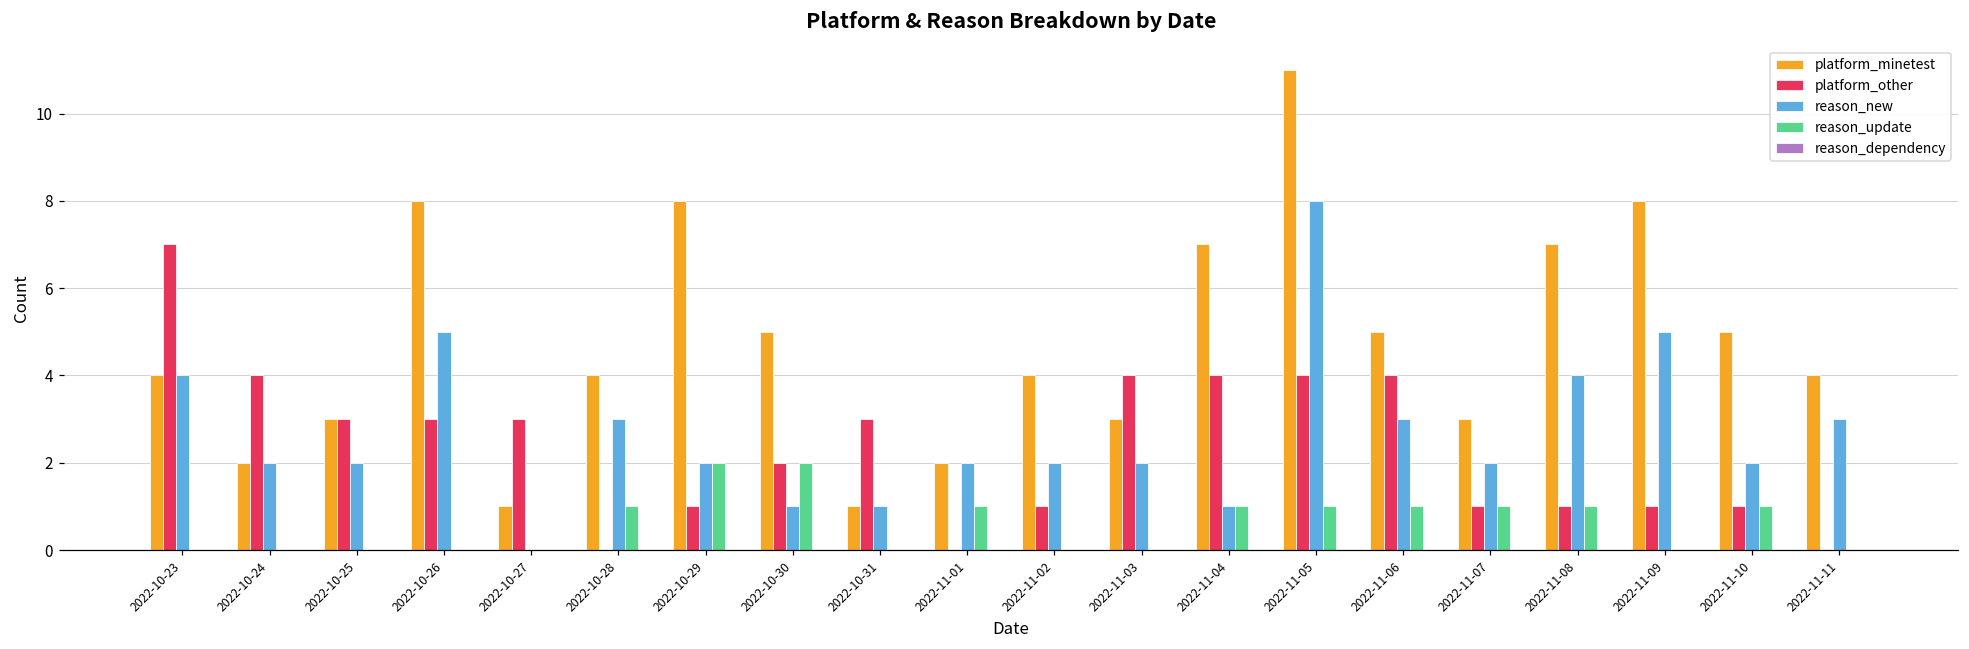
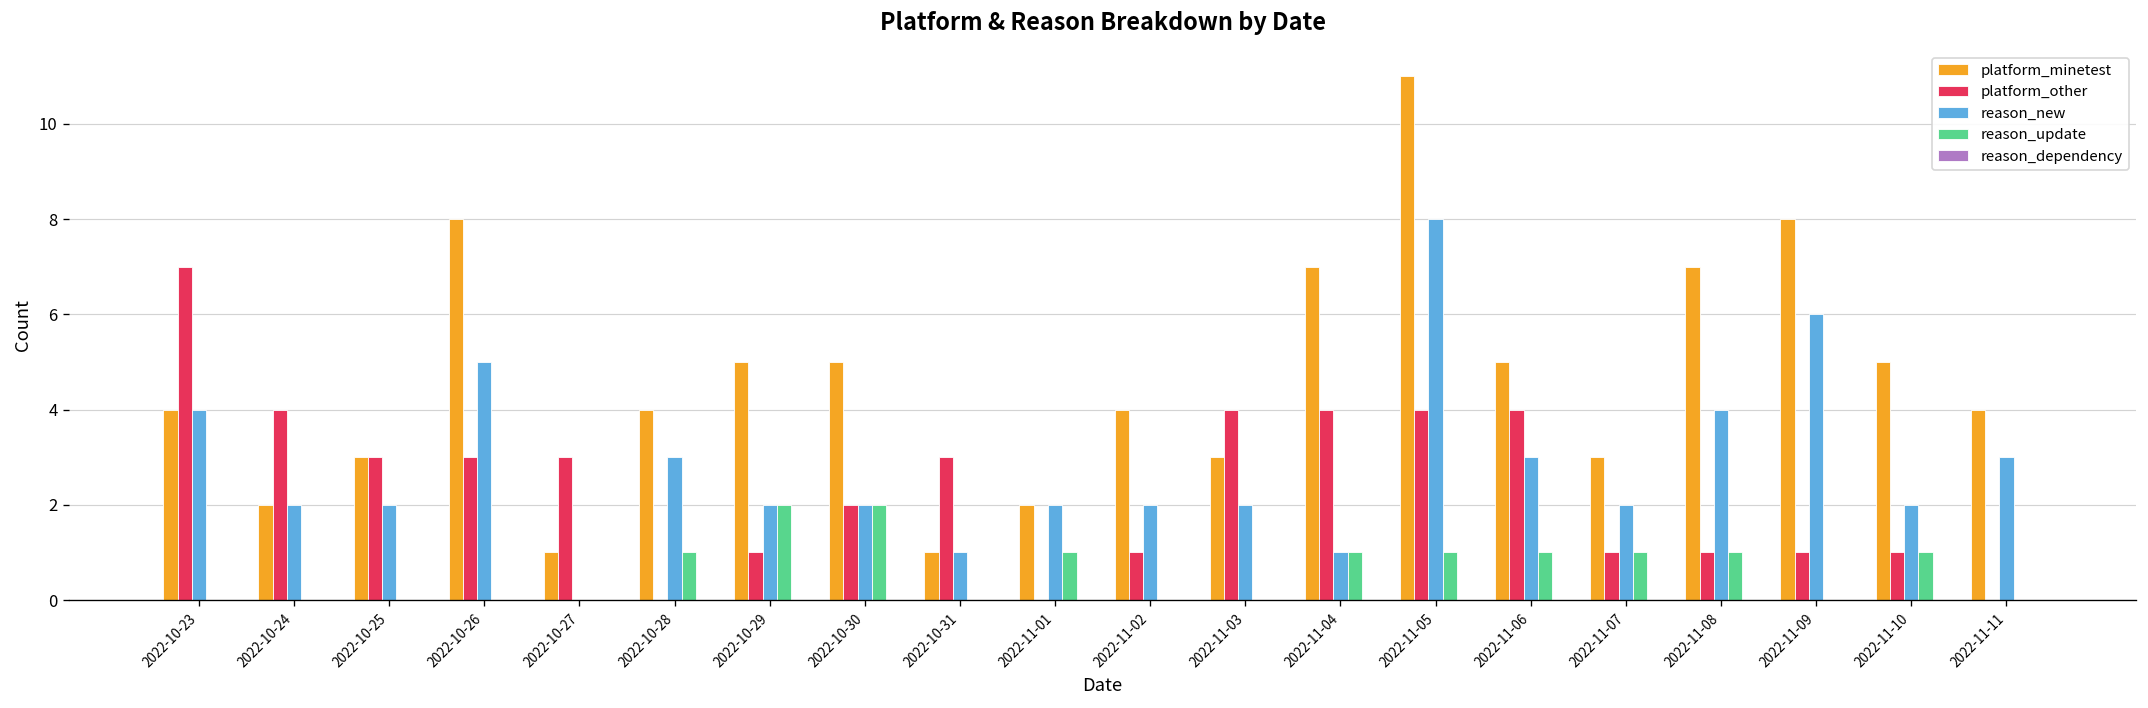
platform_minetest, 2022-10-29: 8 -> 5
reason_new, 2022-10-30: 1 -> 2
reason_new, 2022-11-09: 5 -> 6
